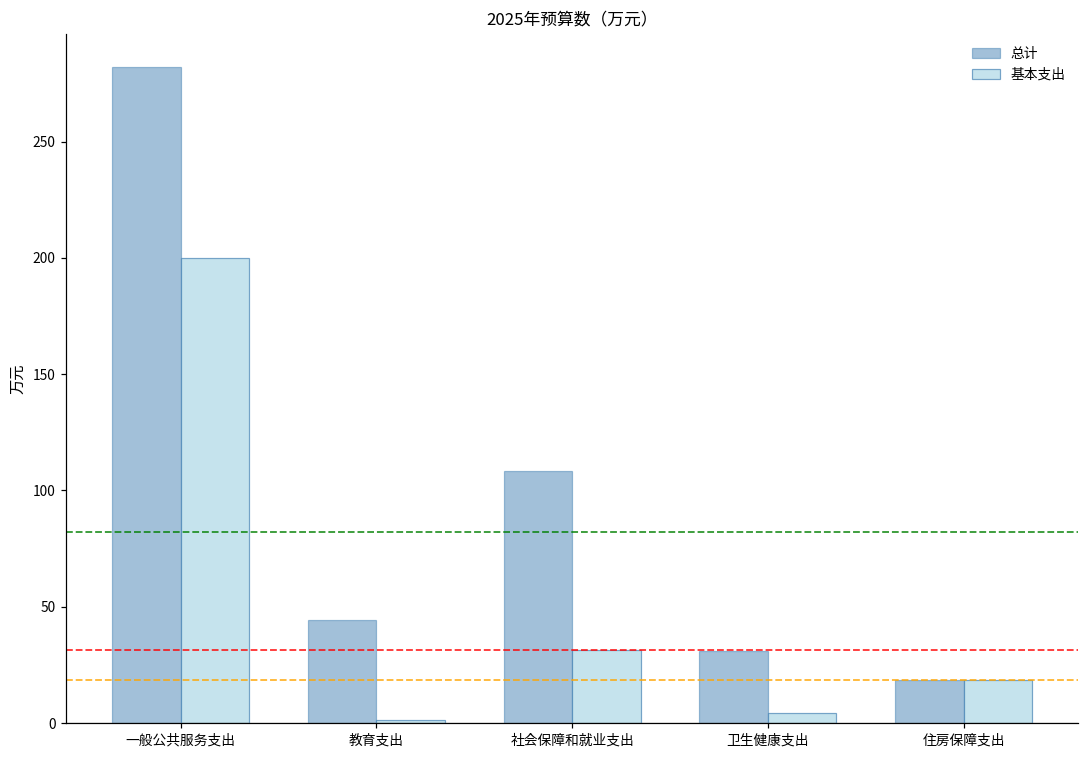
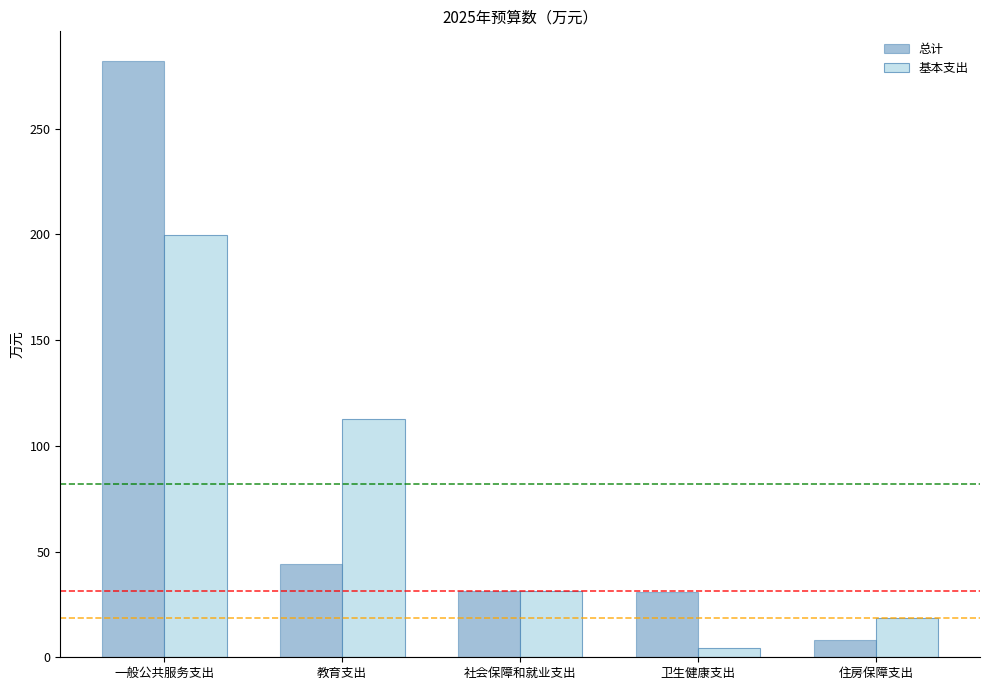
基本支出, 教育支出: 1 -> 113
总计, 社会保障和就业支出: 109 -> 32
总计, 住房保障支出: 19 -> 8
